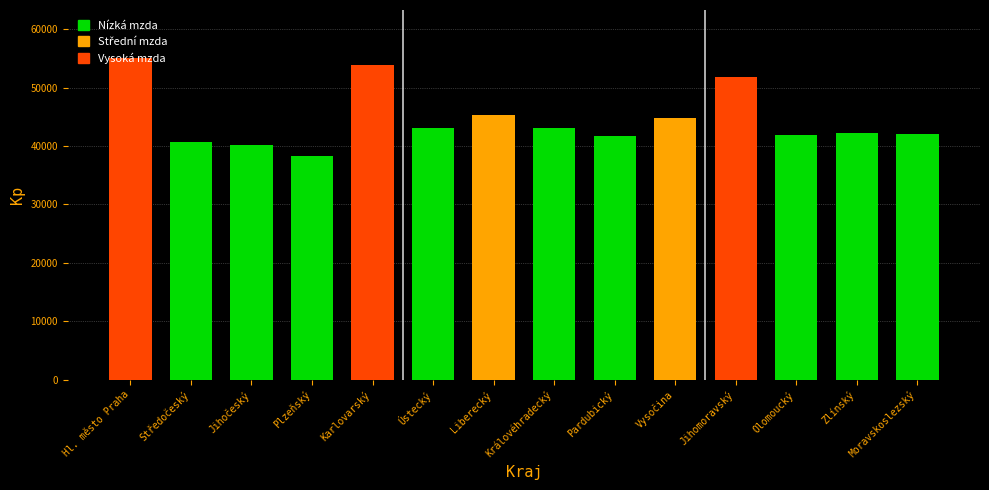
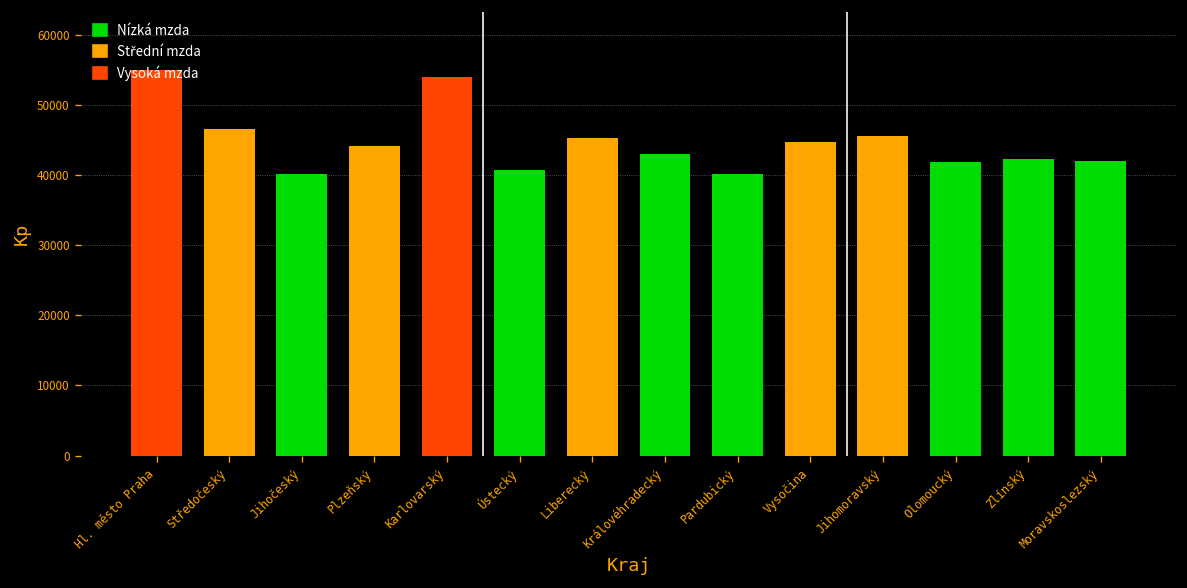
Středočeský: 41000 -> 47000
Plzeňský: 38000 -> 44000
Ústecký: 43000 -> 41000
Pardubický: 42000 -> 40000
Jihomoravský: 52000 -> 46000
